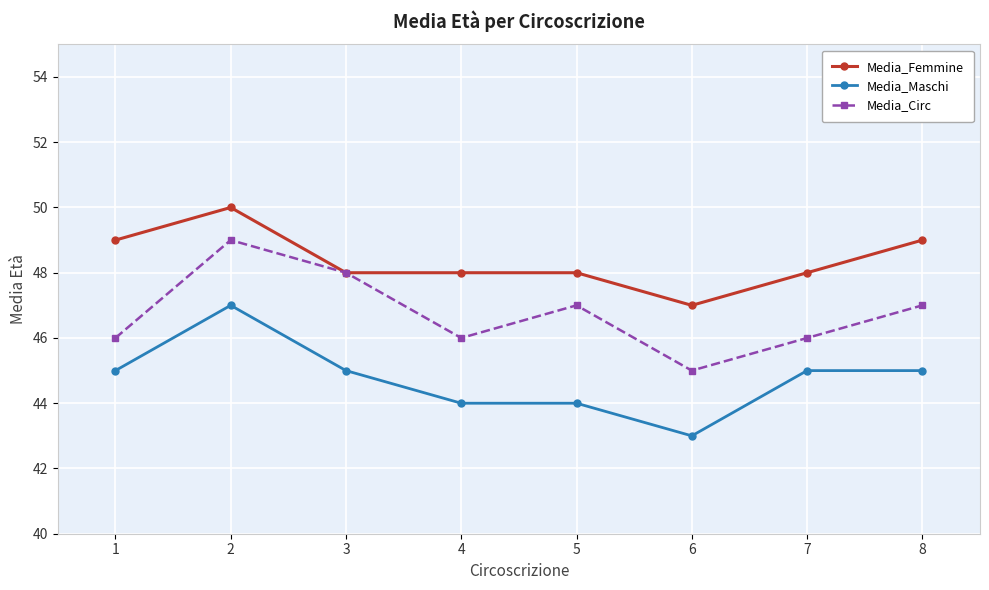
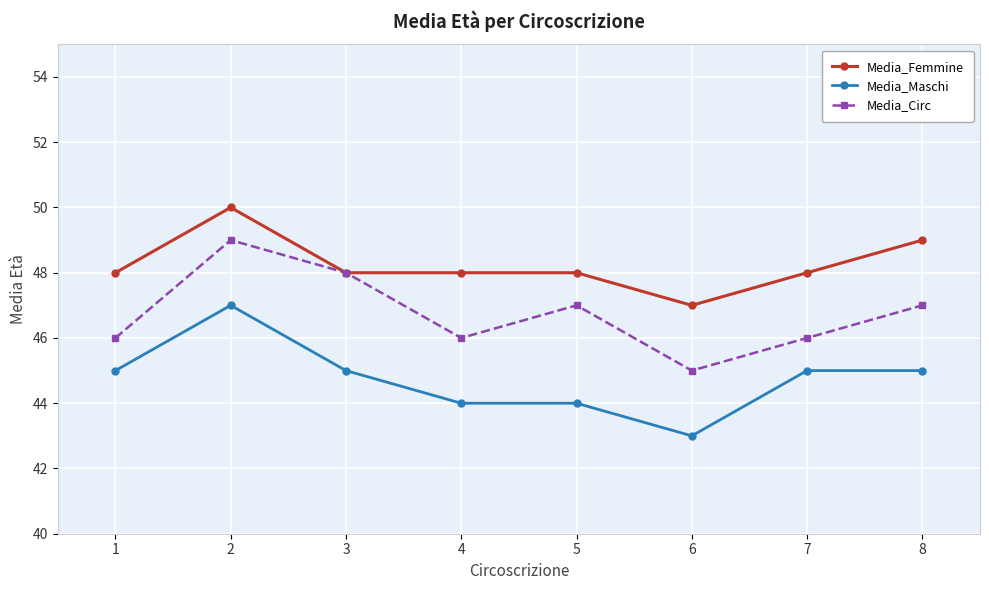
Media_Femmine, 1: 49 -> 48
